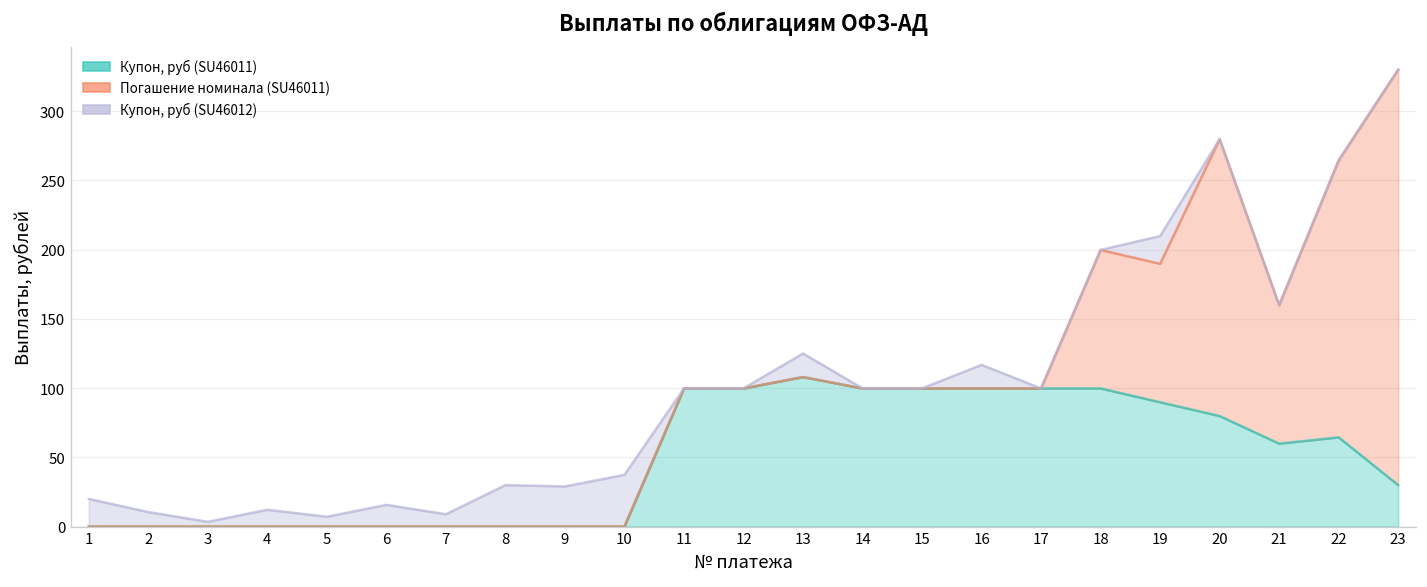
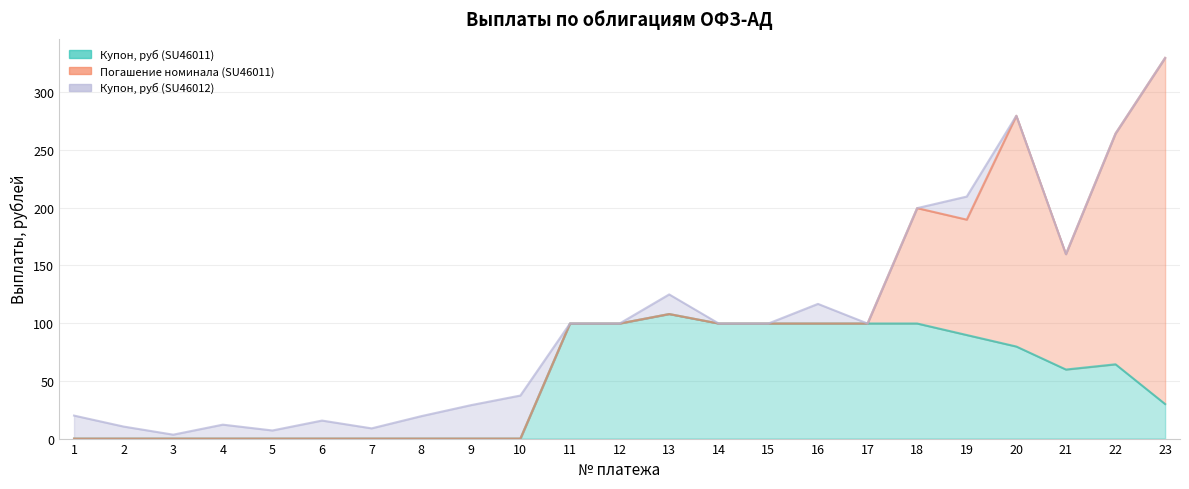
Купон, руб (SU46012), 8: 30 -> 19
